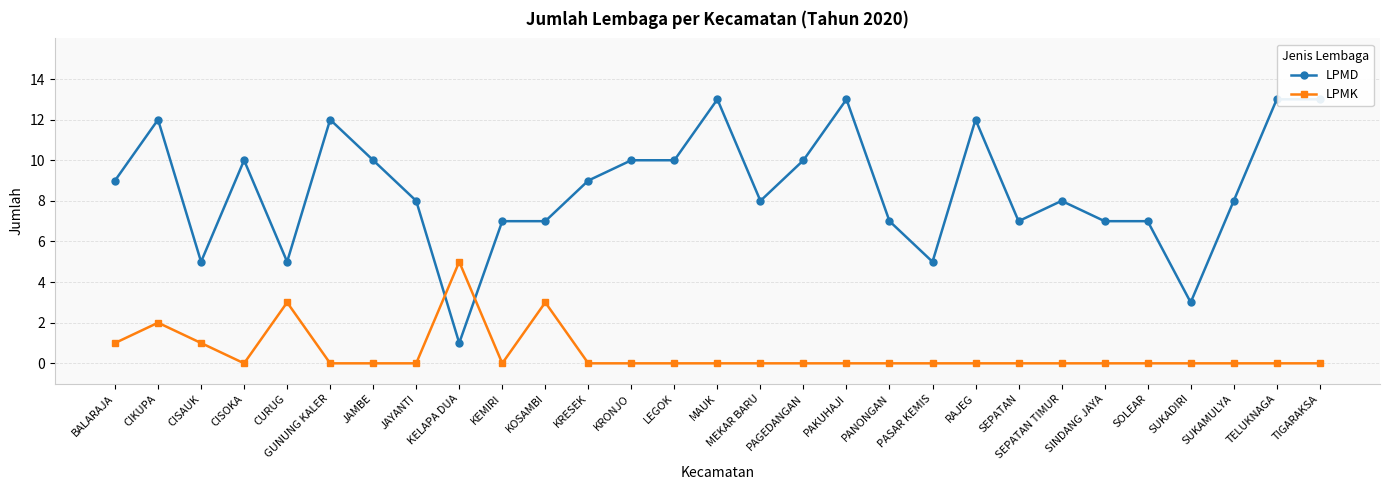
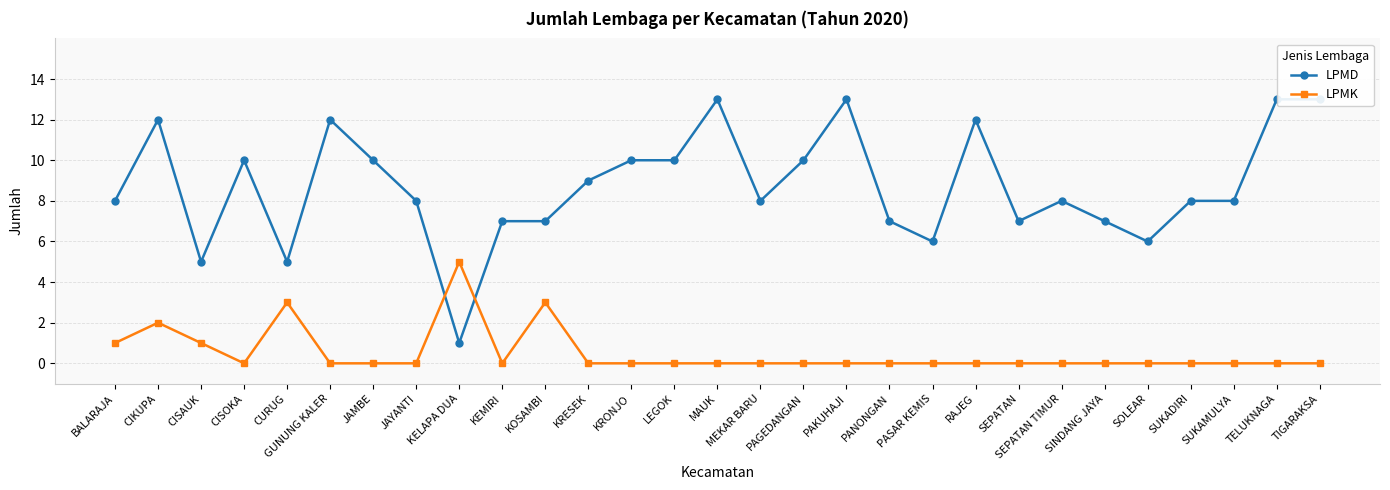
LPMD, BALARAJA: 9 -> 8
LPMD, PASAR KEMIS: 5 -> 6
LPMD, SOLEAR: 7 -> 6
LPMD, SUKADIRI: 3 -> 8
